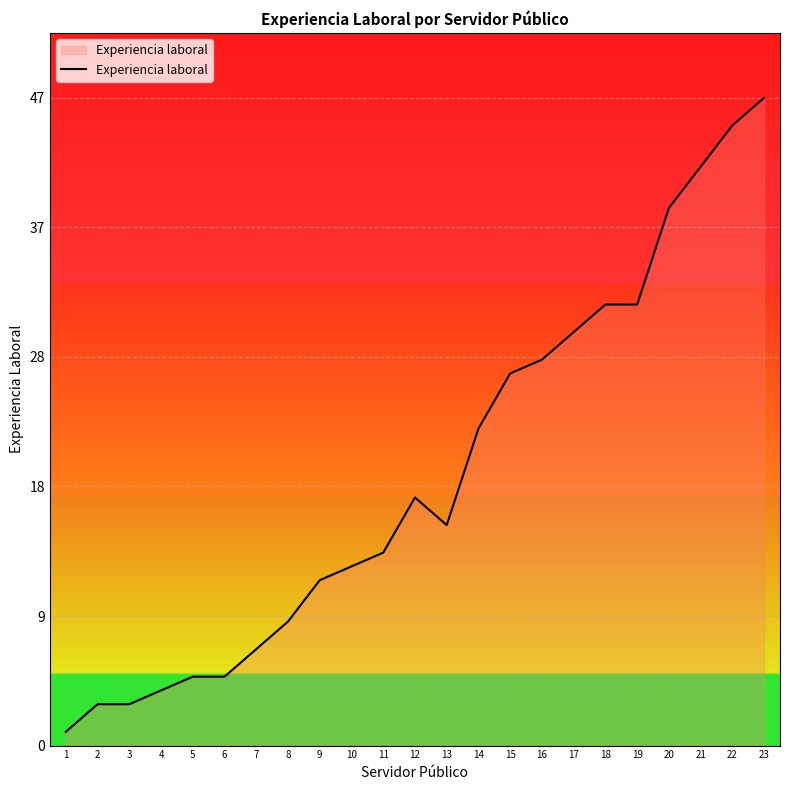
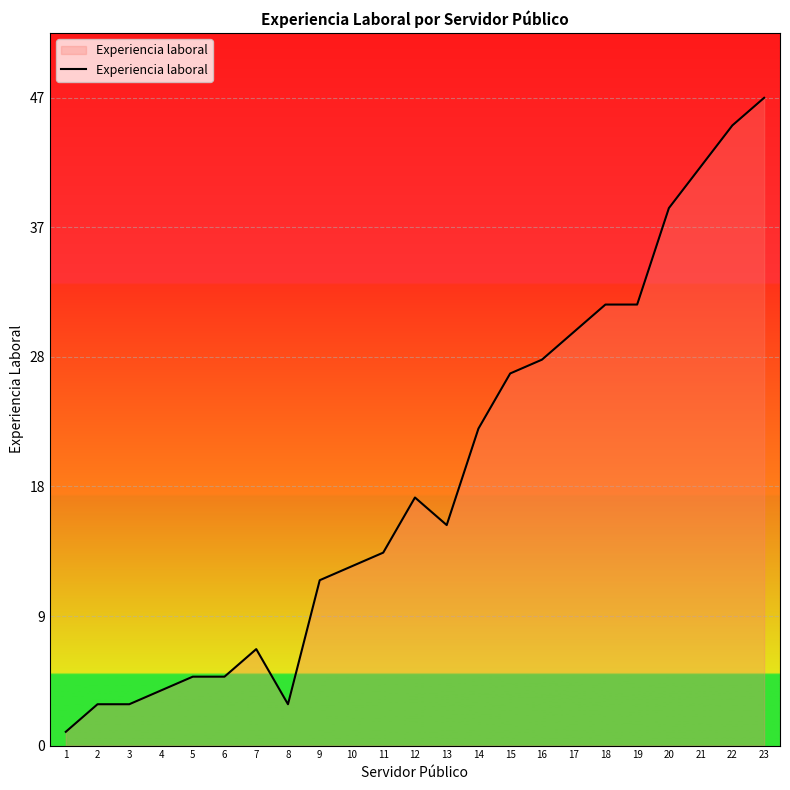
8: 9 -> 3
